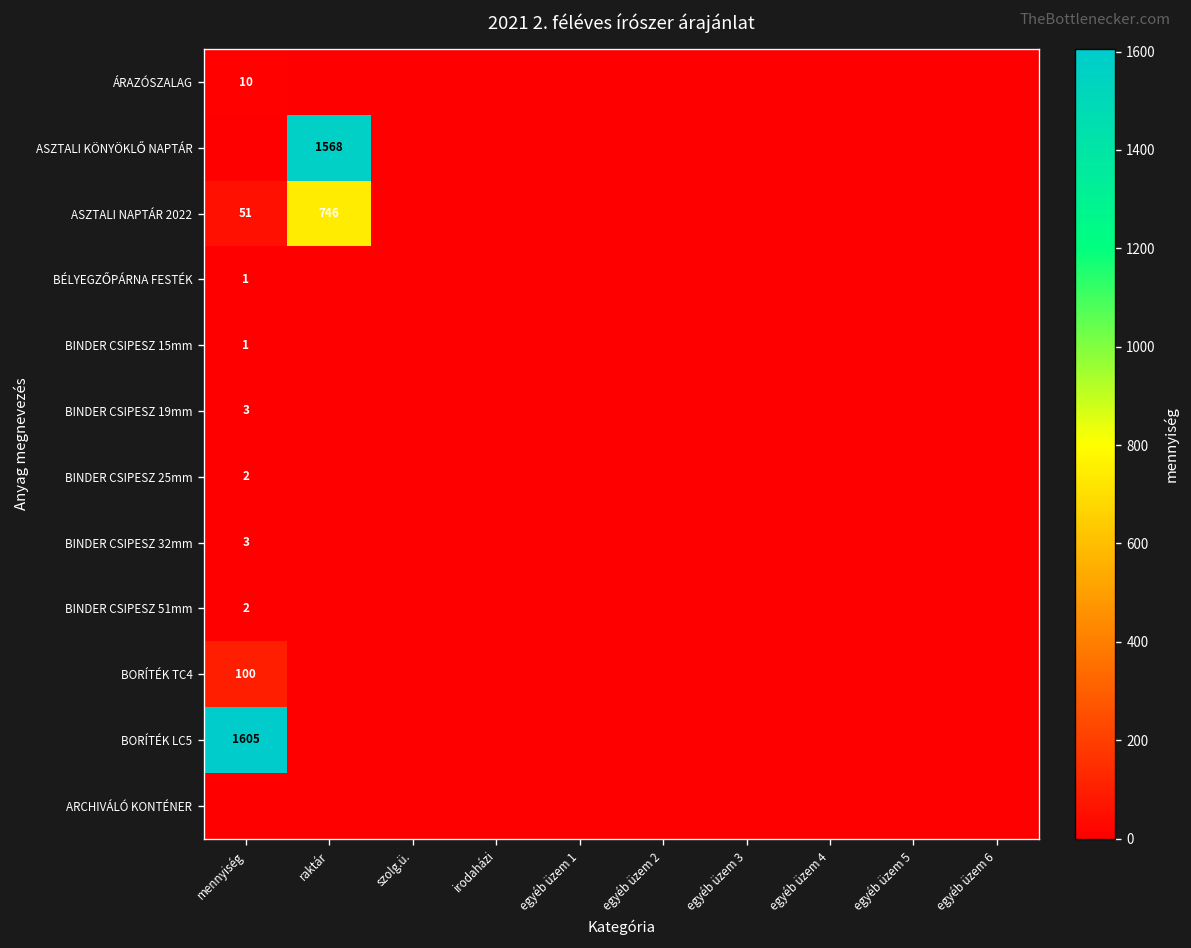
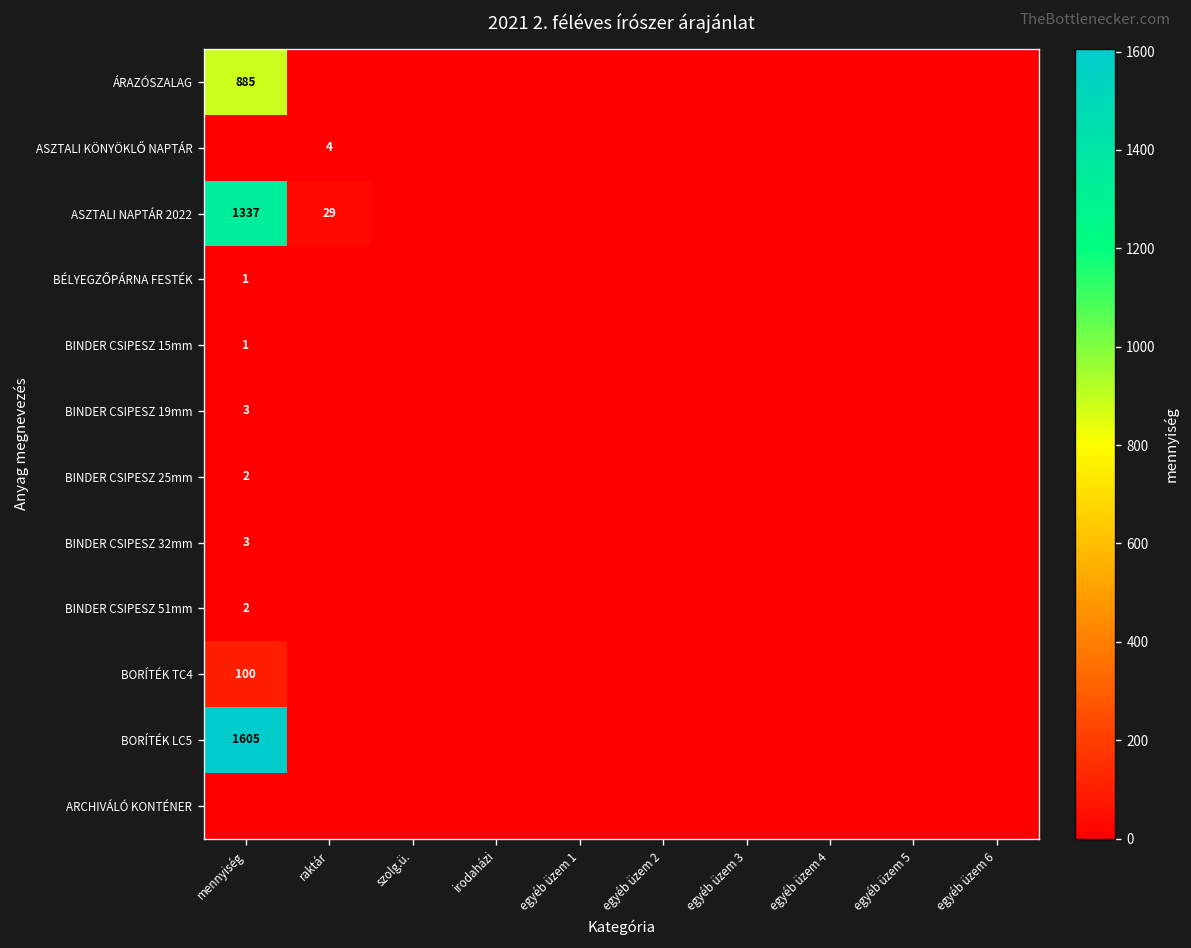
ÁRAZÓSZALAG, mennyiség: 10 -> 885
ASZTALI KÖNYÖKLŐ NAPTÁR, raktár: 1568 -> 4
ASZTALI NAPTÁR 2022, mennyiség: 51 -> 1337
ASZTALI NAPTÁR 2022, raktár: 746 -> 29
